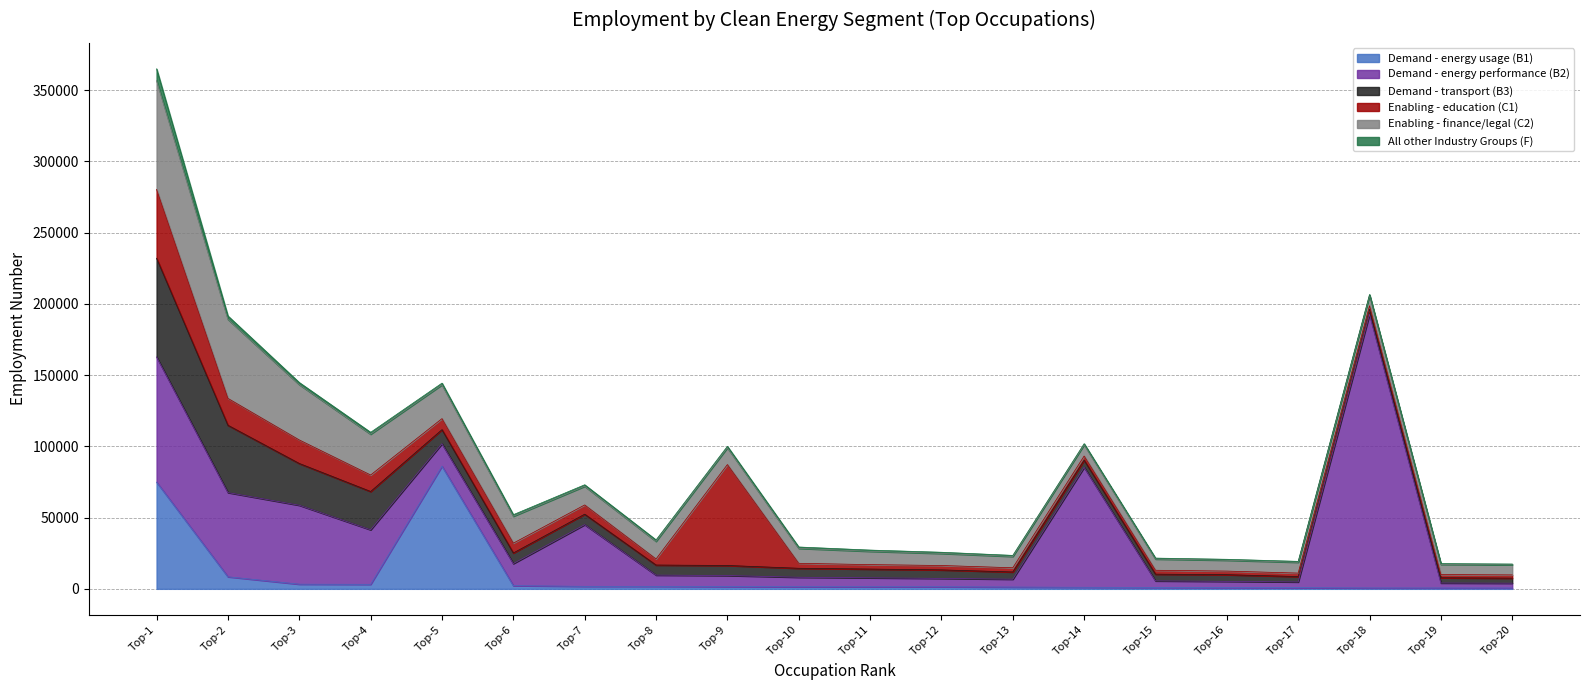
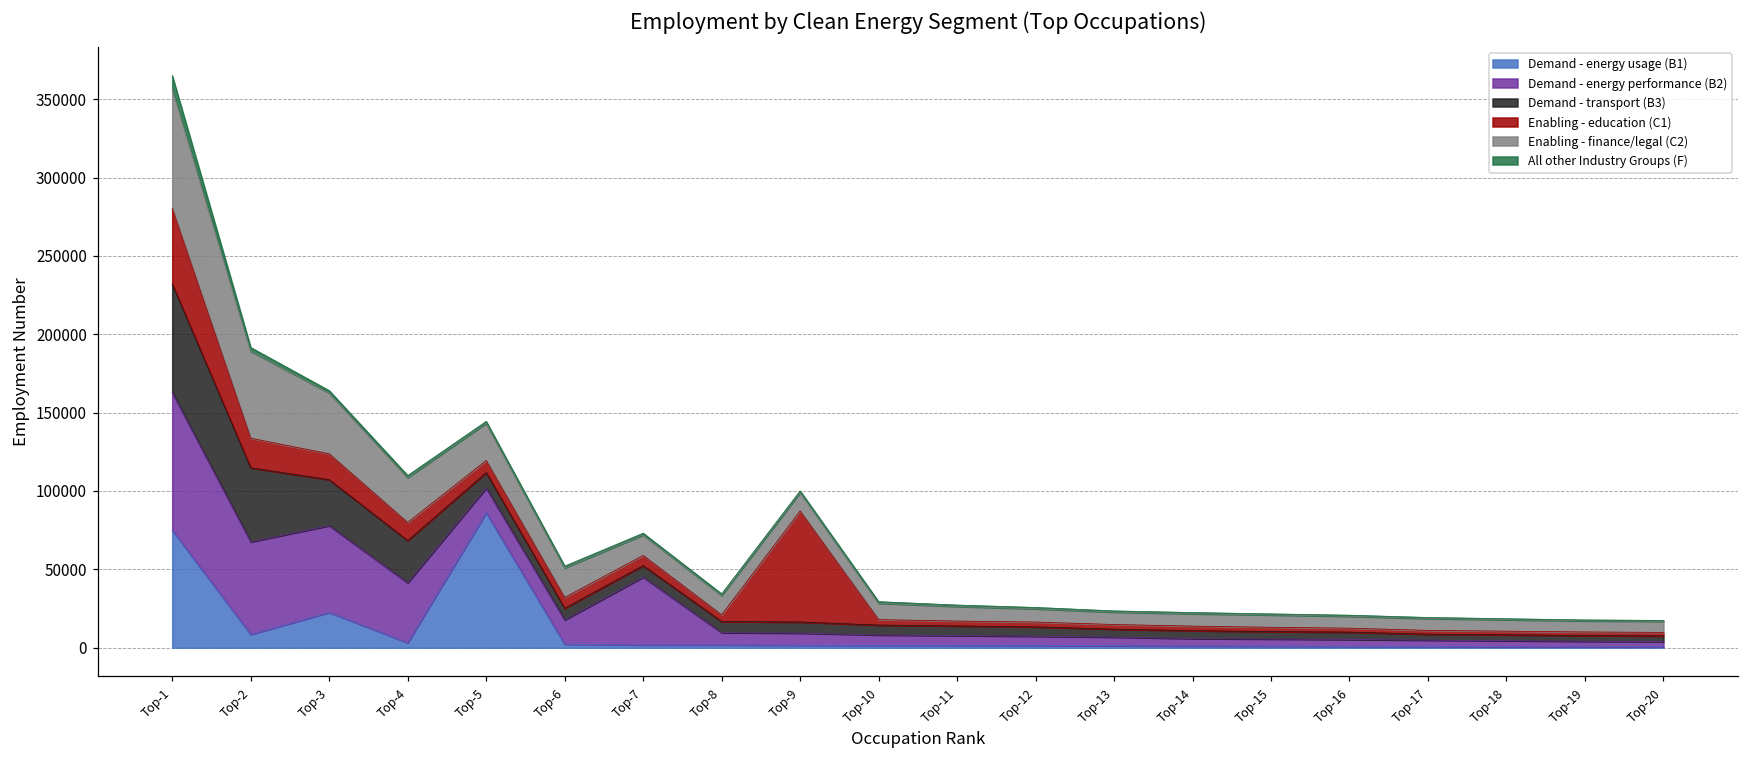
Demand - energy usage (B1), Top-3: 3000 -> 23000
Demand - energy performance (B2), Top-14: 84000 -> 5000
Demand - energy performance (B2), Top-18: 192000 -> 4000
